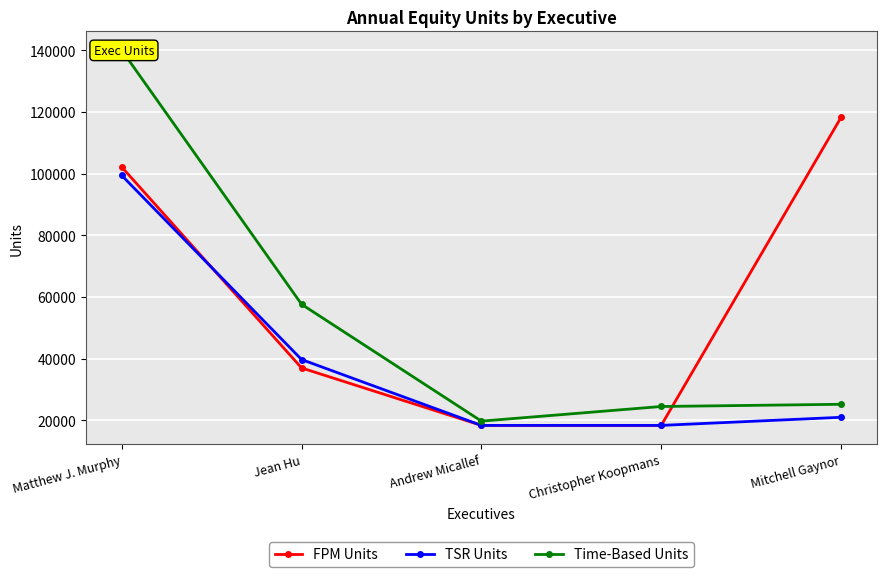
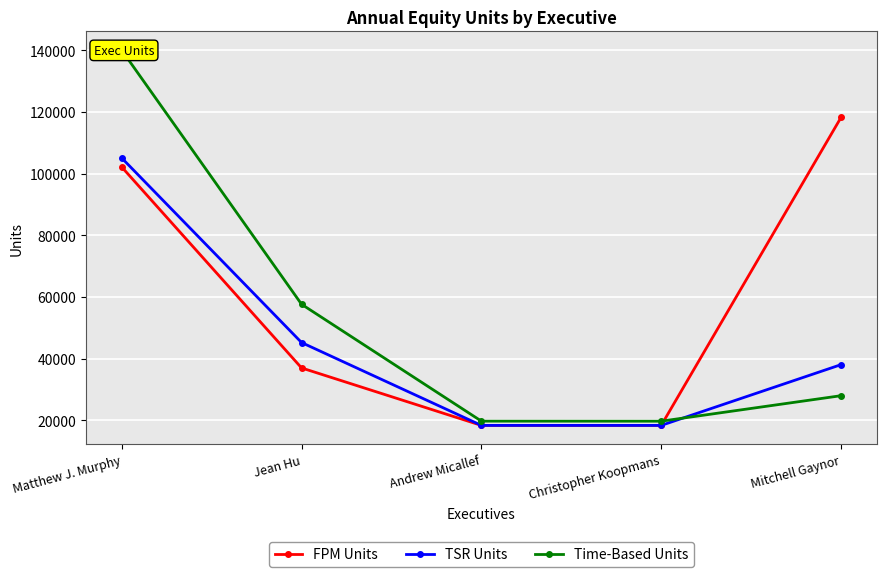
TSR Units, Matthew J. Murphy: 99000 -> 105000
TSR Units, Jean Hu: 40000 -> 45000
Time-Based Units, Christopher Koopmans: 25000 -> 20000
TSR Units, Mitchell Gaynor: 21000 -> 38000
Time-Based Units, Mitchell Gaynor: 25000 -> 28000
